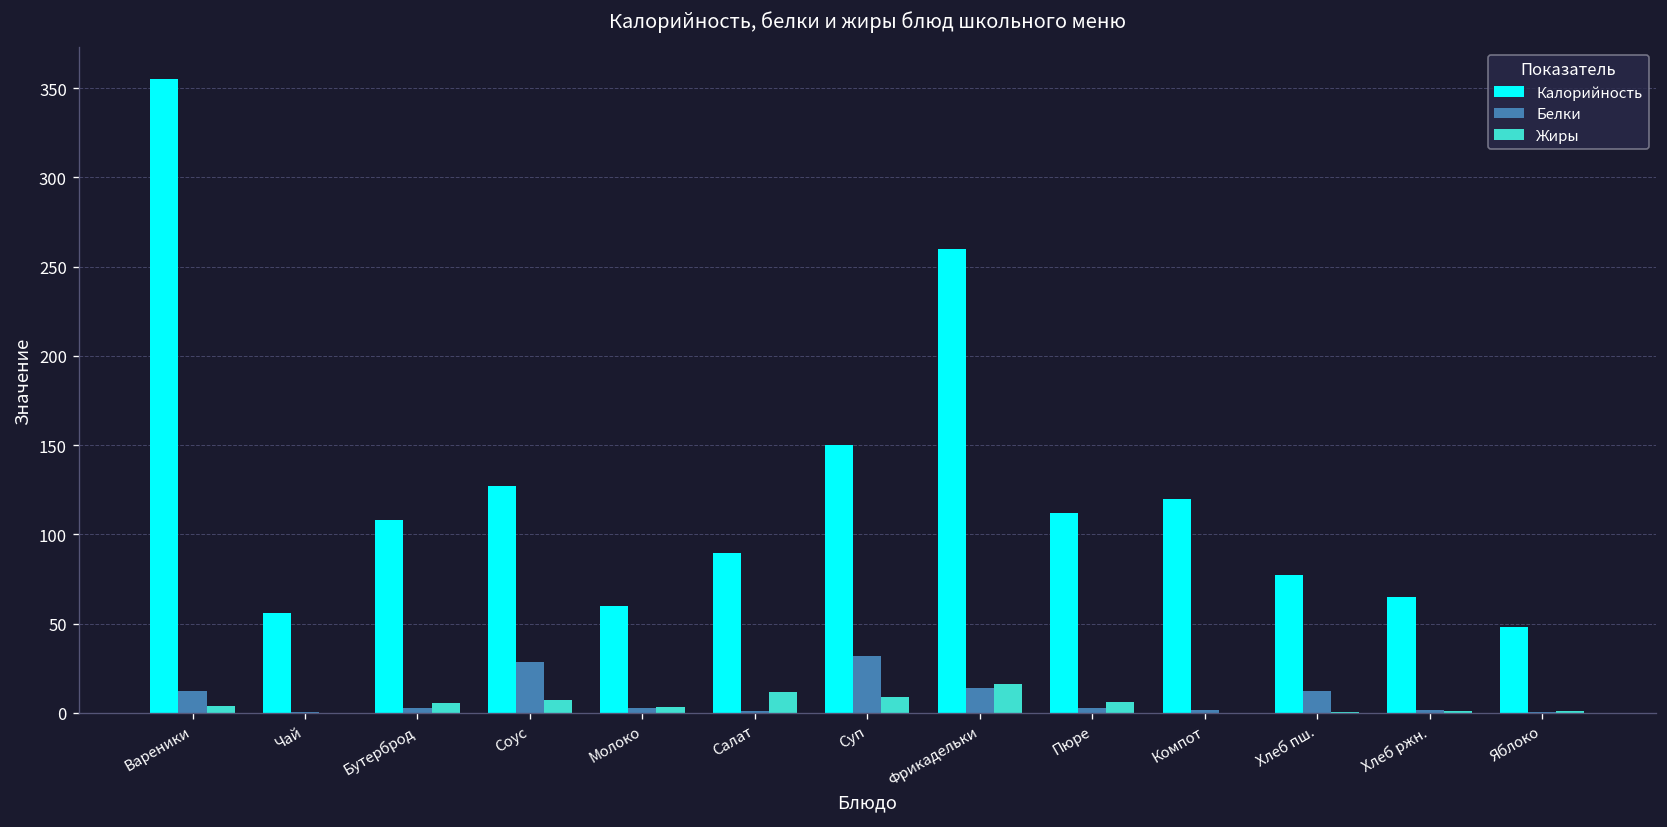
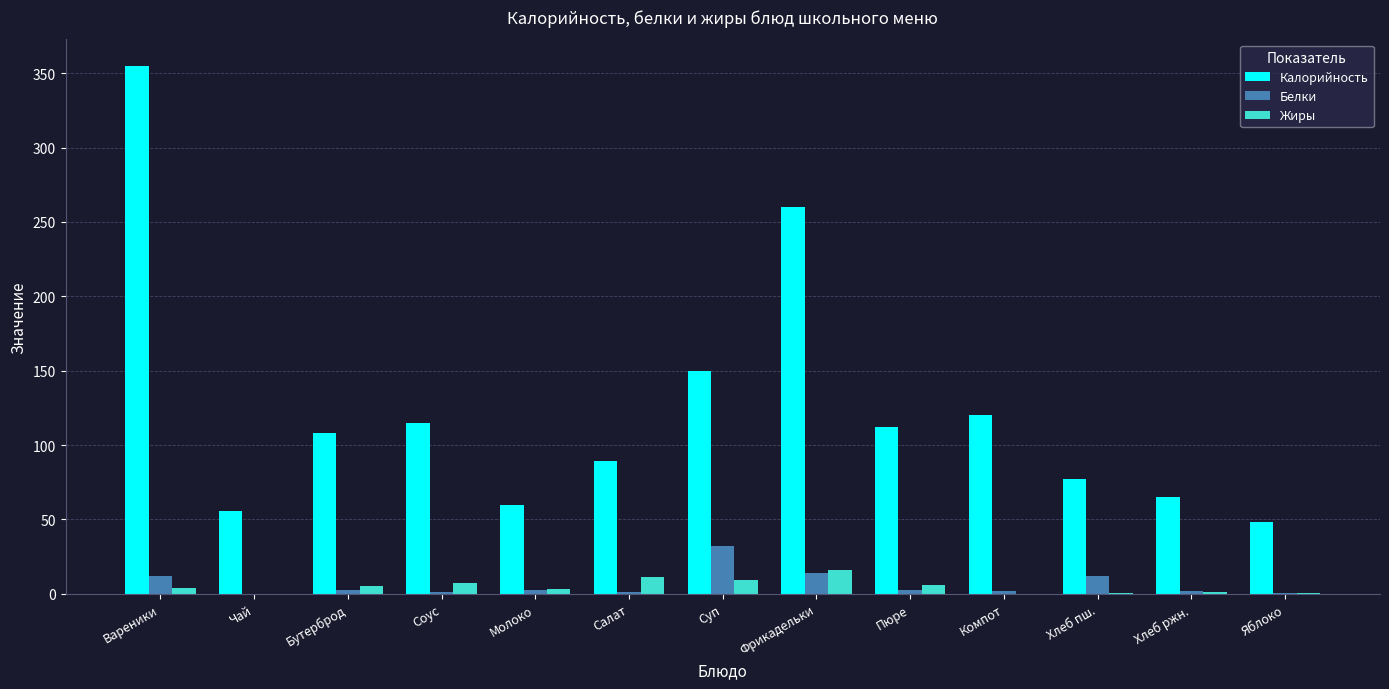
Калорийность, Соус: 127 -> 115
Белки, Соус: 29 -> 1
